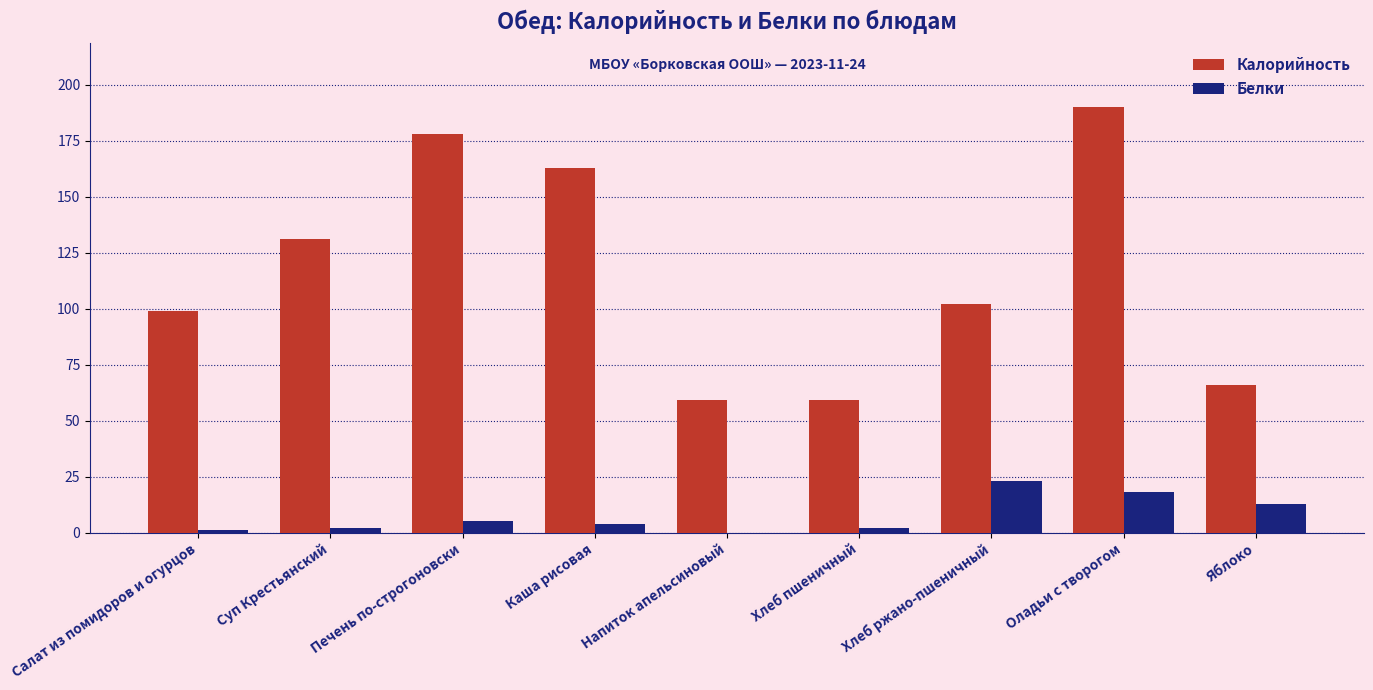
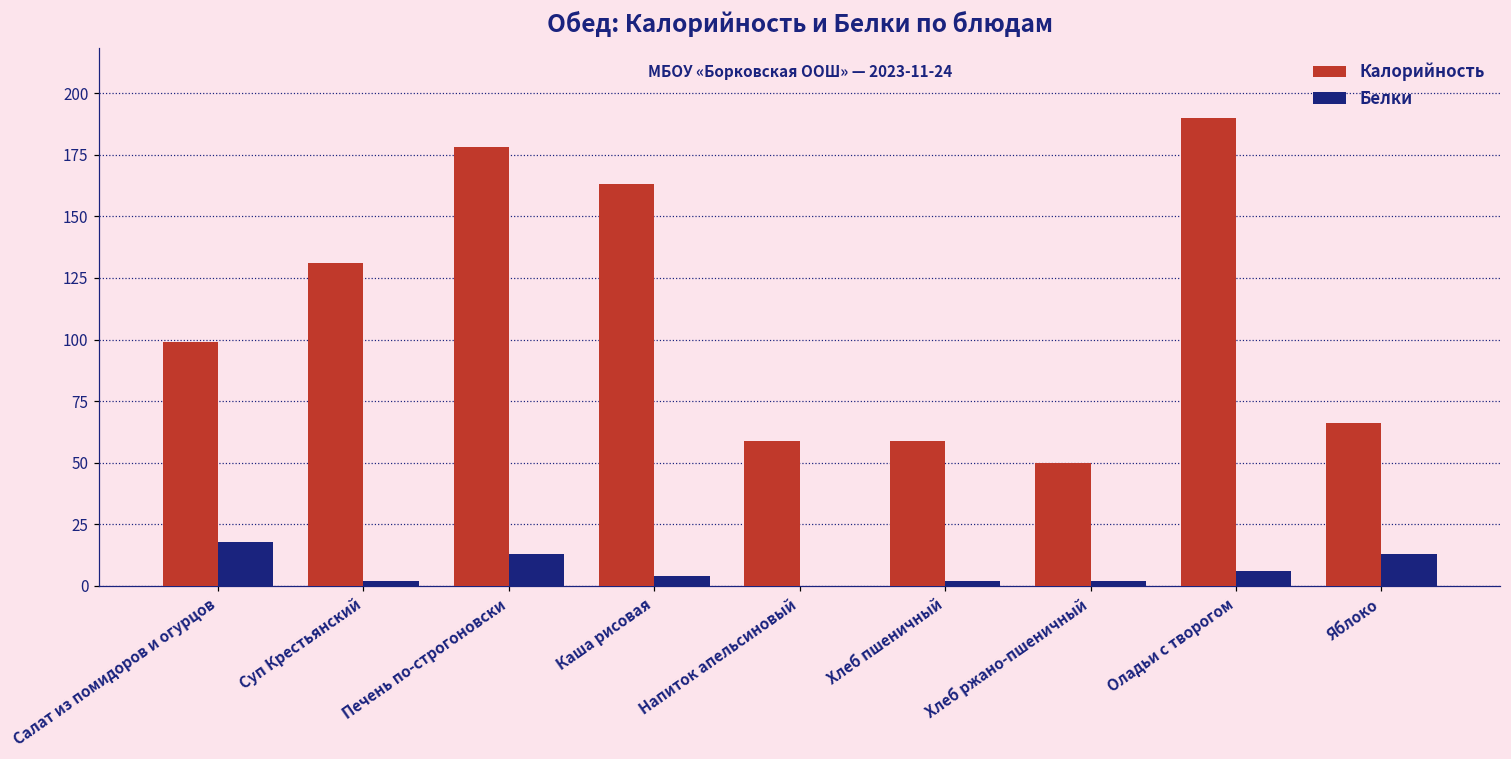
Белки, Салат из помидоров и огурцов: 1 -> 18
Белки, Печень по-строгоновски: 5 -> 13
Калорийность, Хлеб ржано-пшеничный: 102 -> 50
Белки, Хлеб ржано-пшеничный: 23 -> 2
Белки, Оладьи с творогом: 18 -> 6
